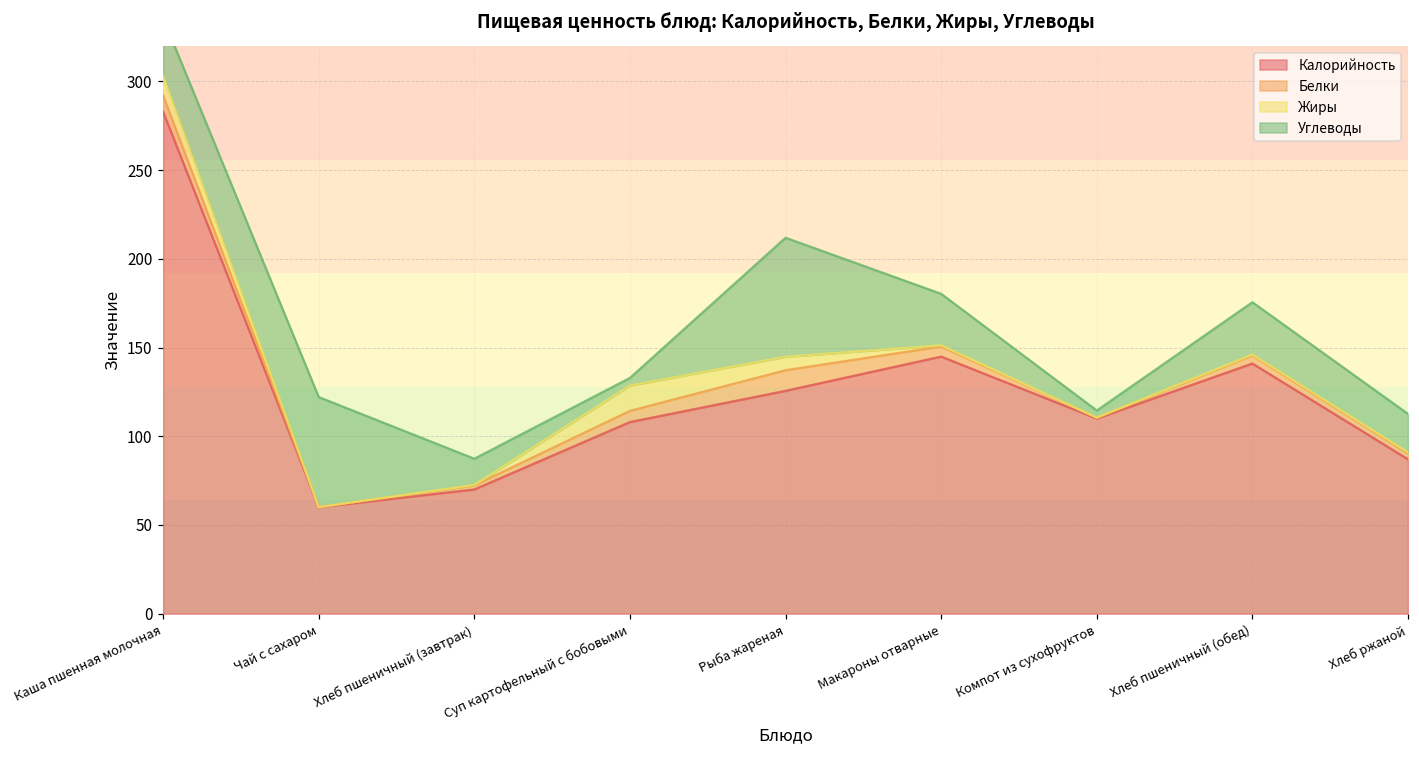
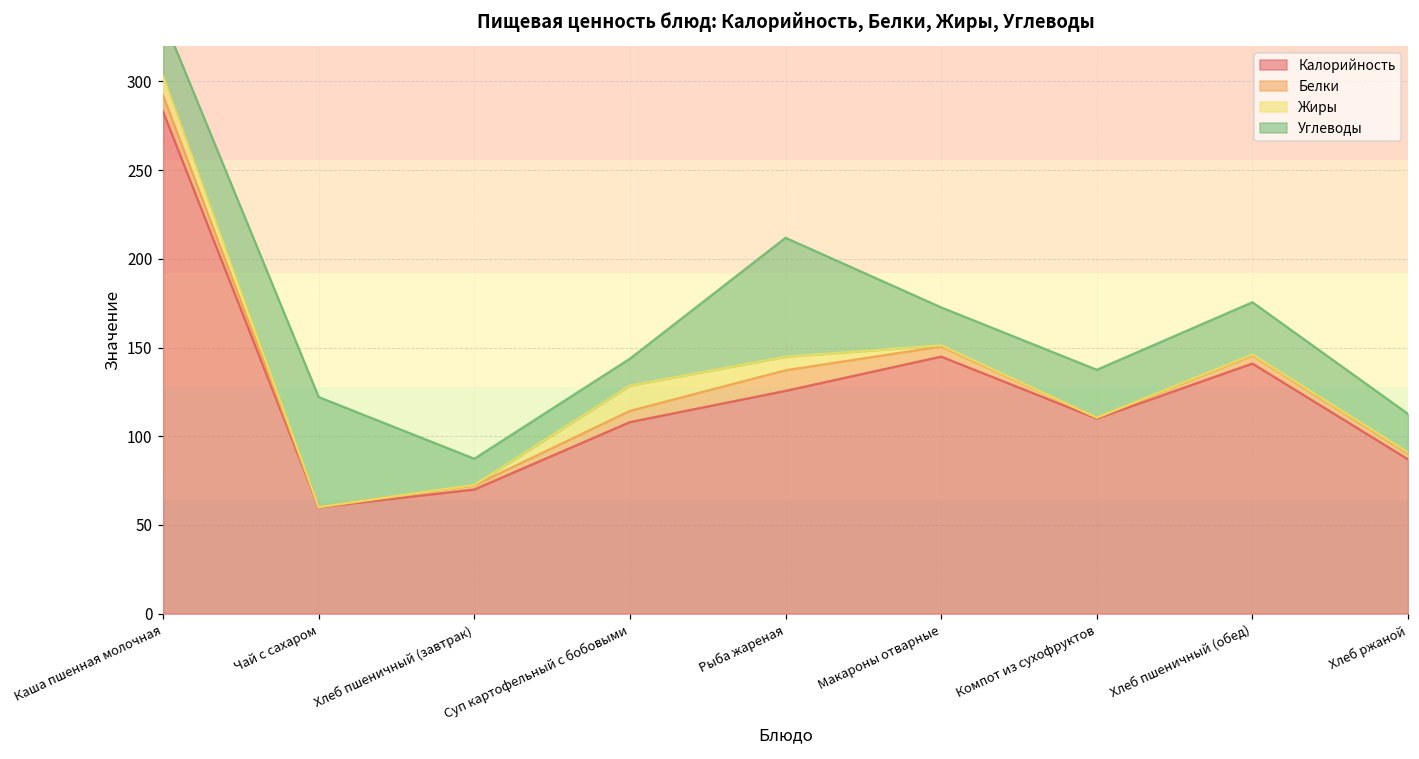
Углеводы, Суп картофельный с бобовыми: 4 -> 15
Углеводы, Макароны отварные: 29 -> 21
Углеводы, Компот из сухофруктов: 4 -> 27
